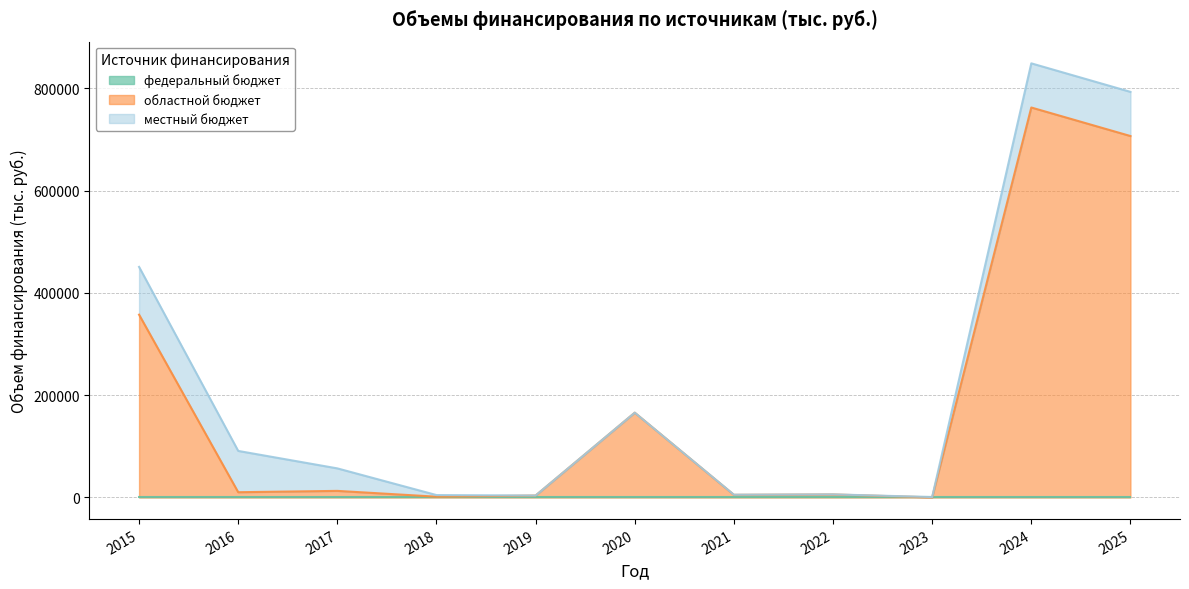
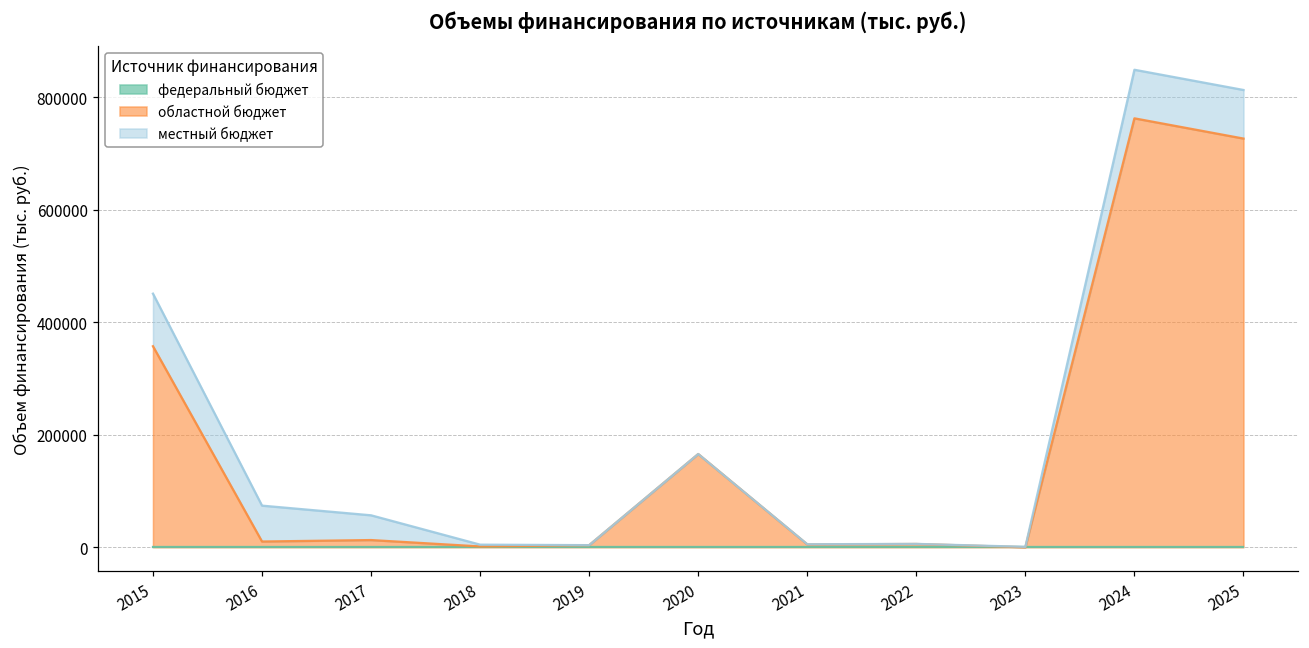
местный бюджет, 2016: 80000 -> 60000
областной бюджет, 2025: 710000 -> 730000
